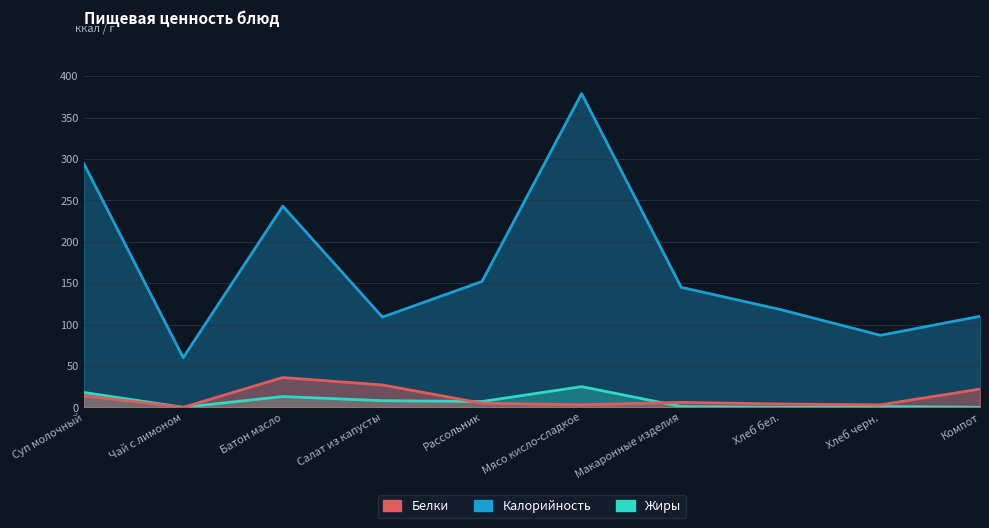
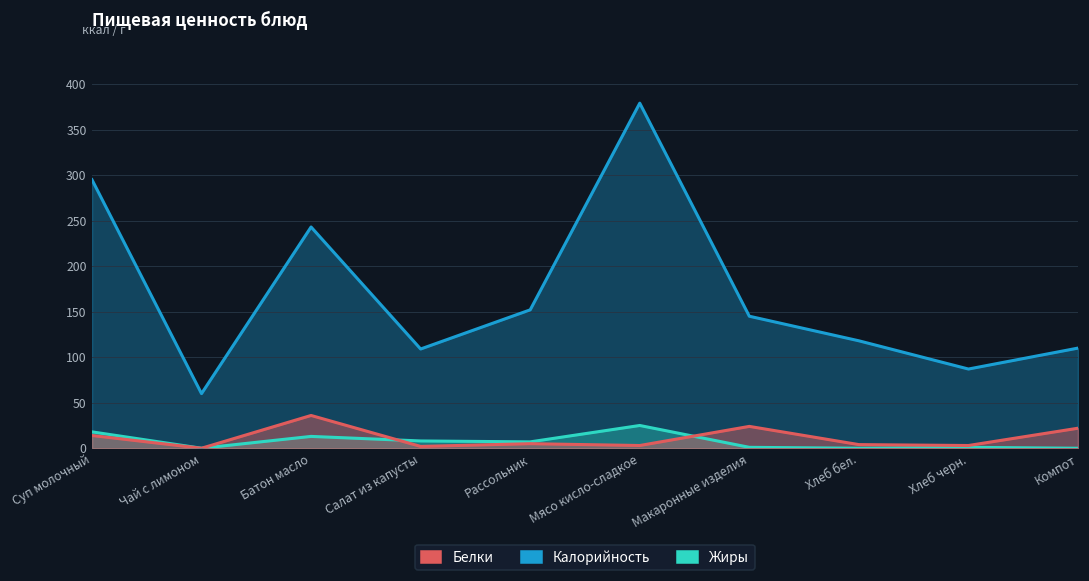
Белки, Салат из капусты: 30 -> 0
Белки, Макаронные изделия: 10 -> 20
